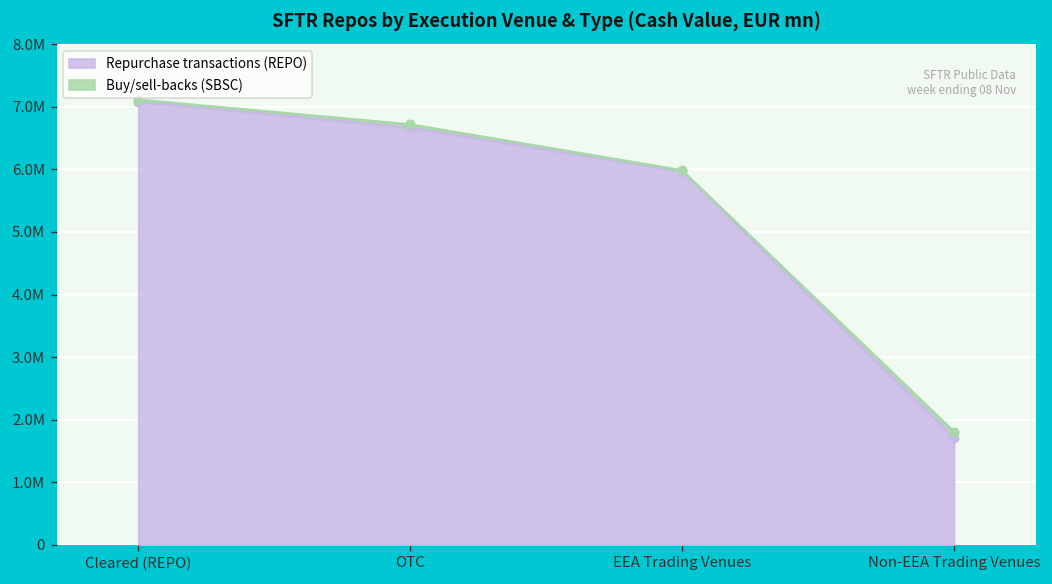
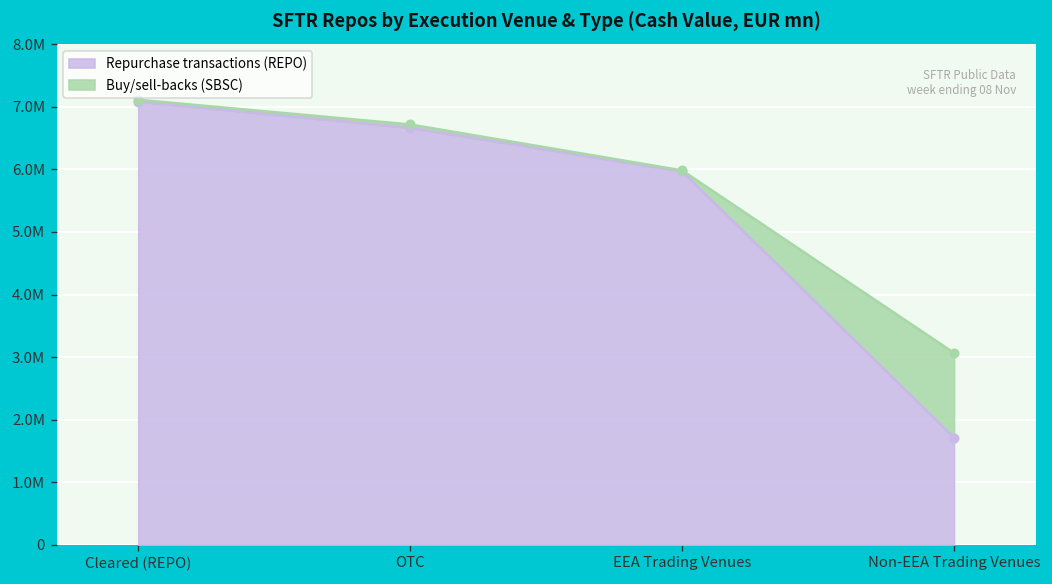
Buy/sell-backs (SBSC), Non-EEA Trading Venues: 100000 -> 1400000
